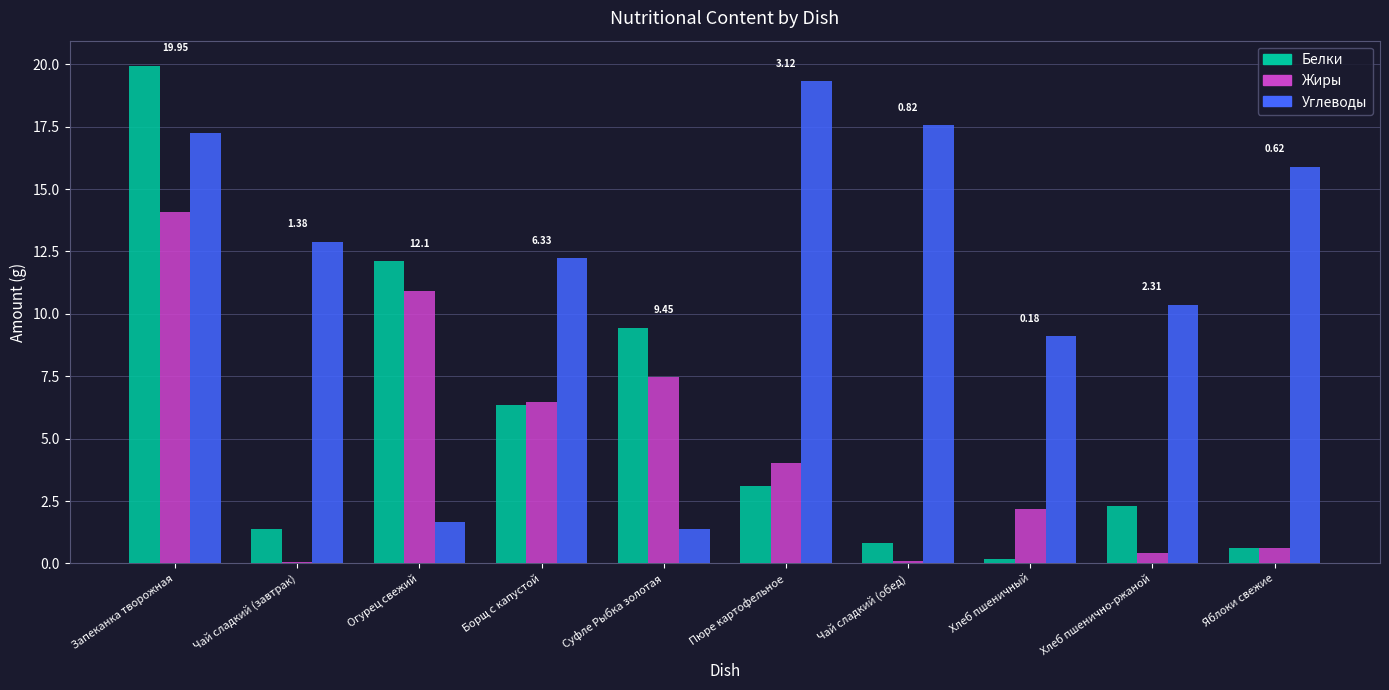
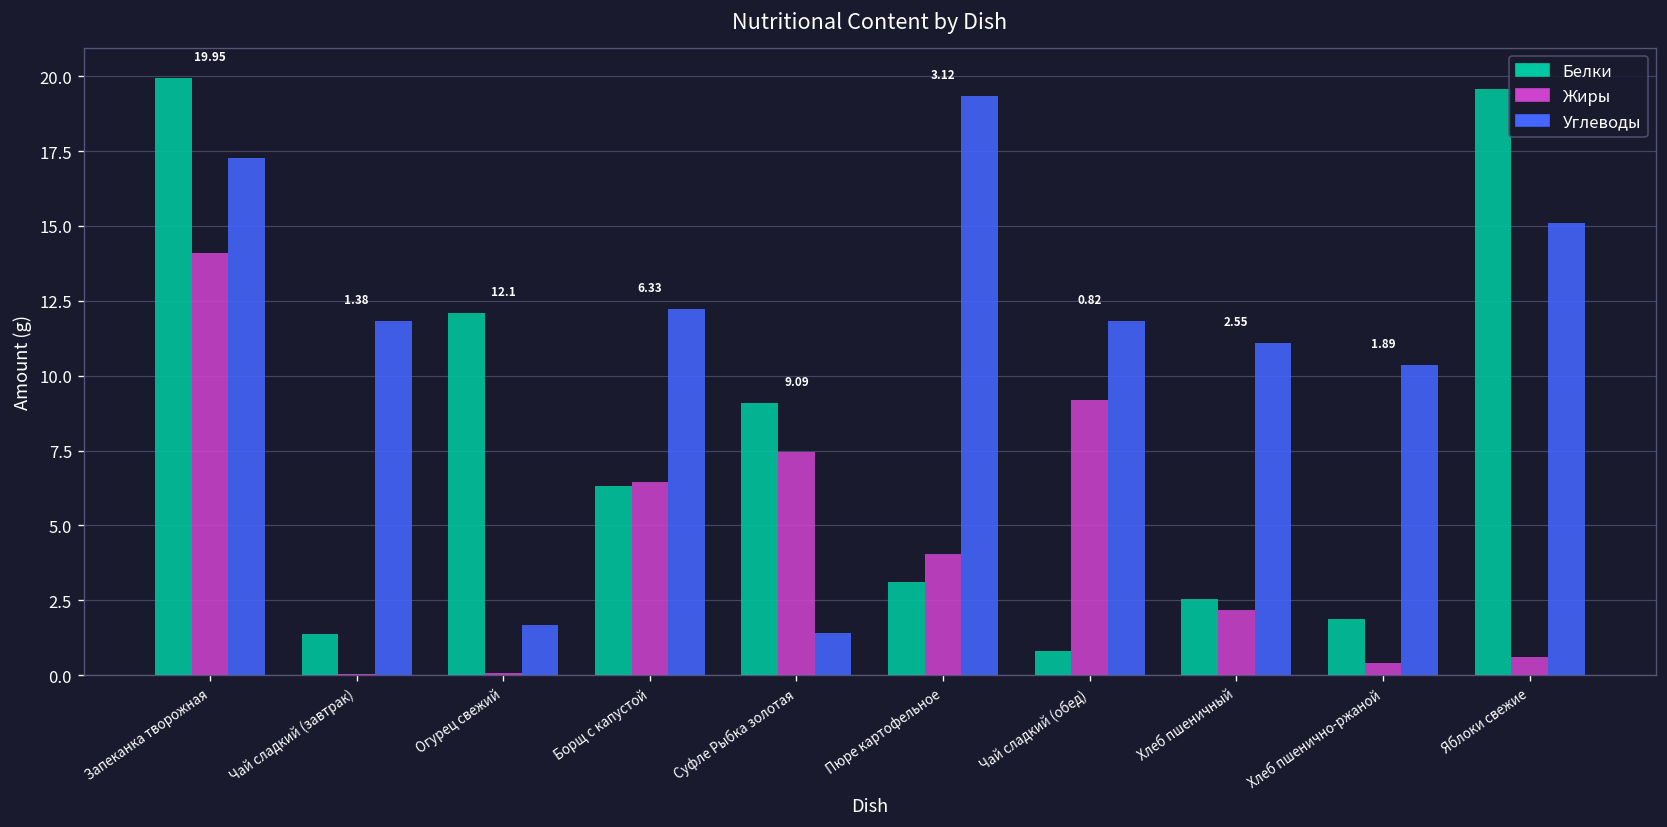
Углеводы, Чай сладкий (завтрак): 12.9 -> 11.8
Жиры, Огурец свежий: 10.9 -> 0.1
Белки, Суфле Рыбка золотая: 9.45 -> 9.09
Жиры, Чай сладкий (обед): 0.1 -> 9.2
Углеводы, Чай сладкий (обед): 17.6 -> 11.8
Белки, Хлеб пшеничный: 0.18 -> 2.55
Углеводы, Хлеб пшеничный: 9.1 -> 11.1
Белки, Хлеб пшенично-ржаной: 2.31 -> 1.89
Белки, Яблоки свежие: 0.6 -> 19.6
Углеводы, Яблоки свежие: 15.9 -> 15.1
